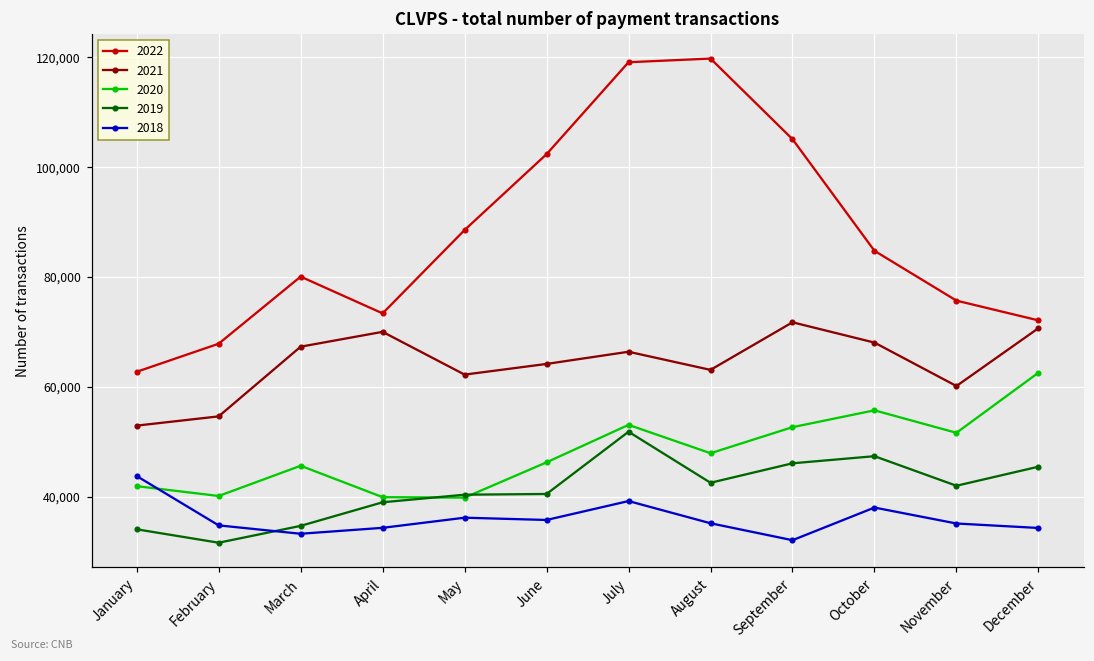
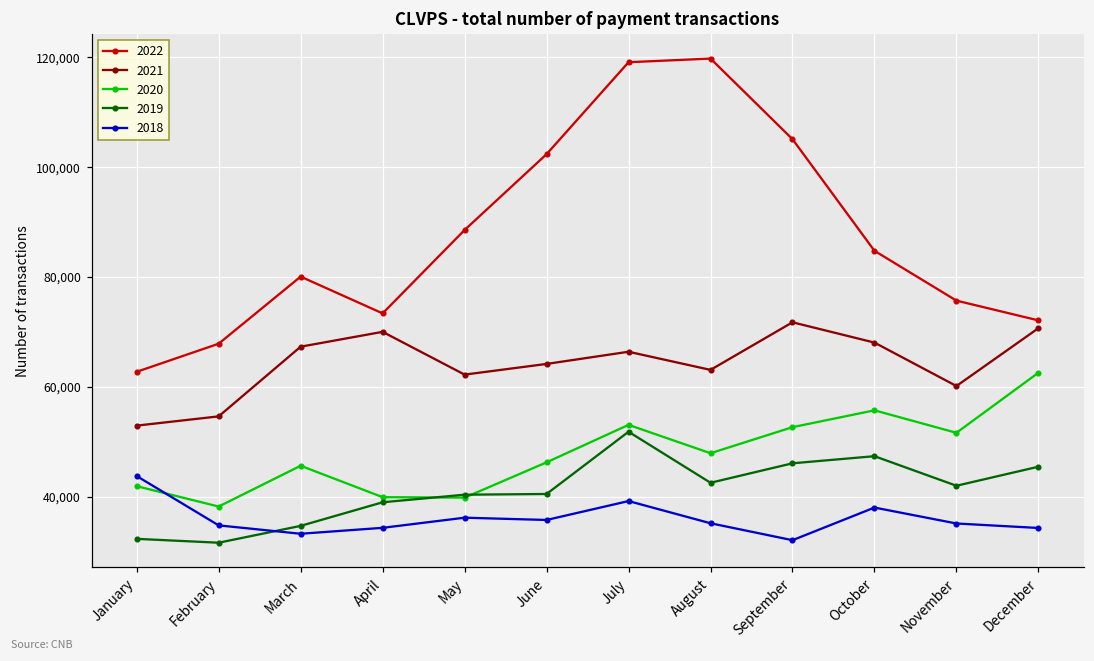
2019, January: 34,000 -> 32,000
2020, February: 40,000 -> 38,000
